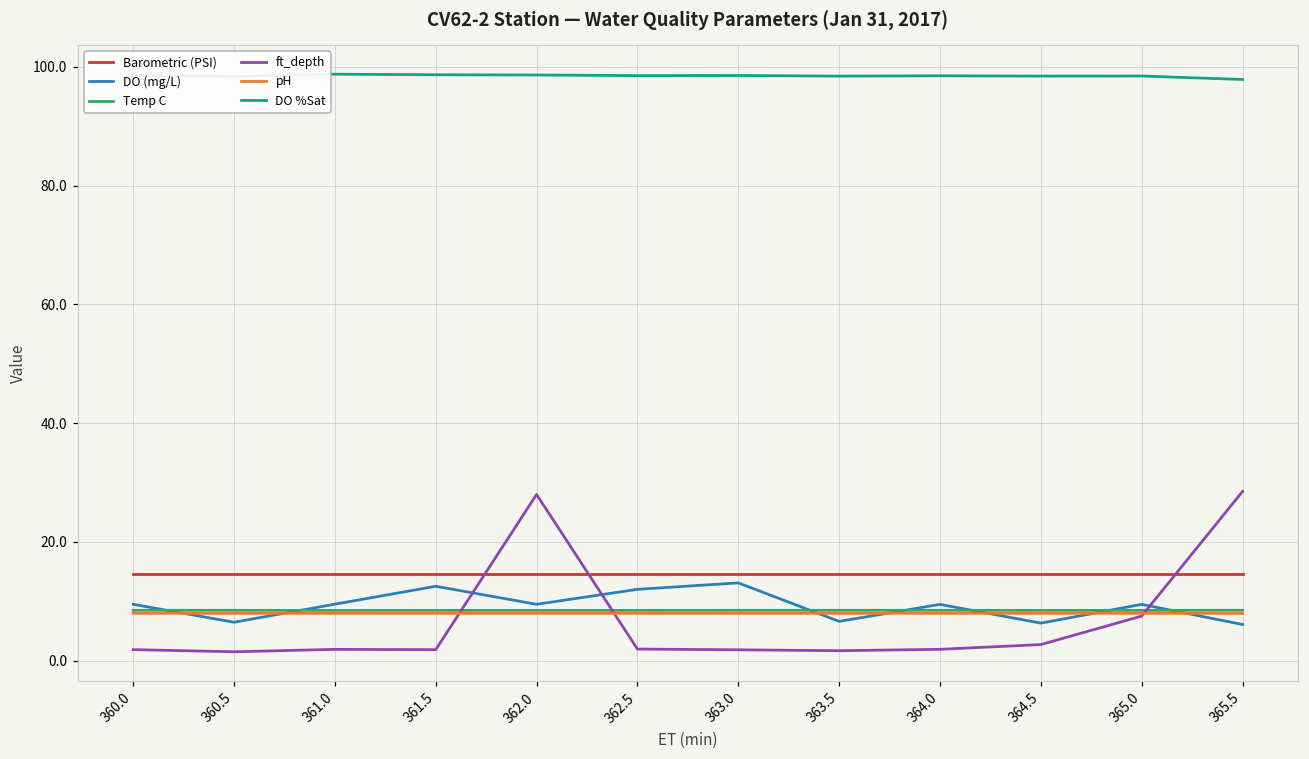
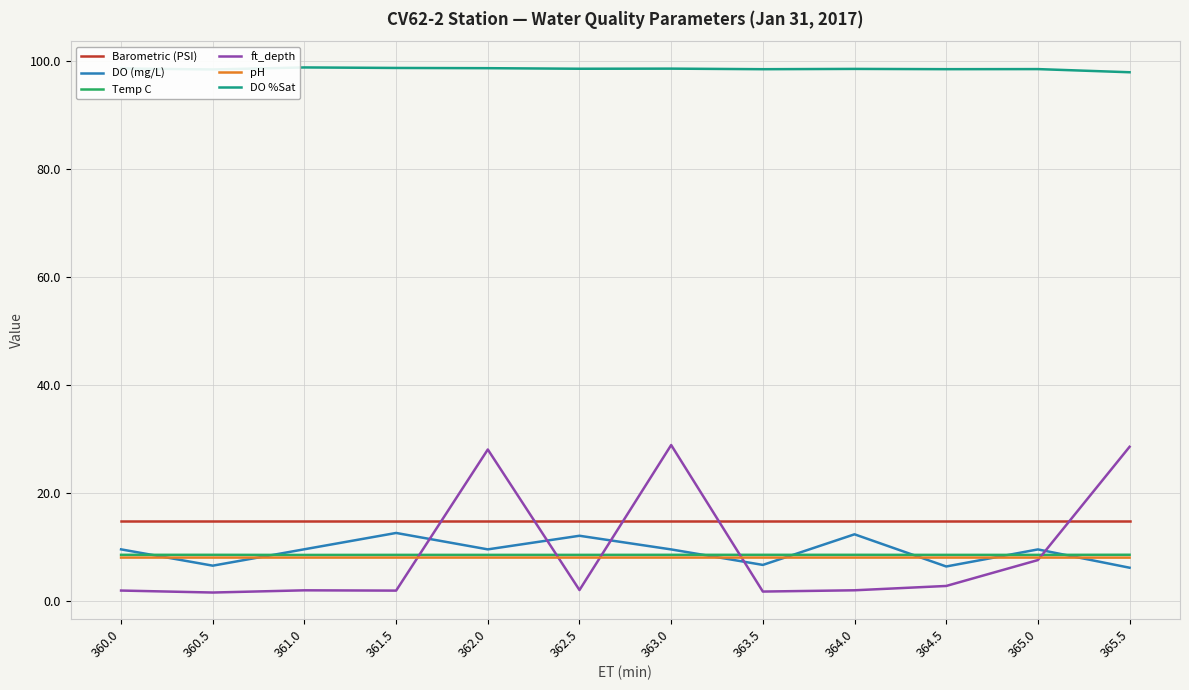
DO (mg/L), 363.0: 13 -> 9
ft_depth, 363.0: 2 -> 29
DO (mg/L), 364.0: 9 -> 12
